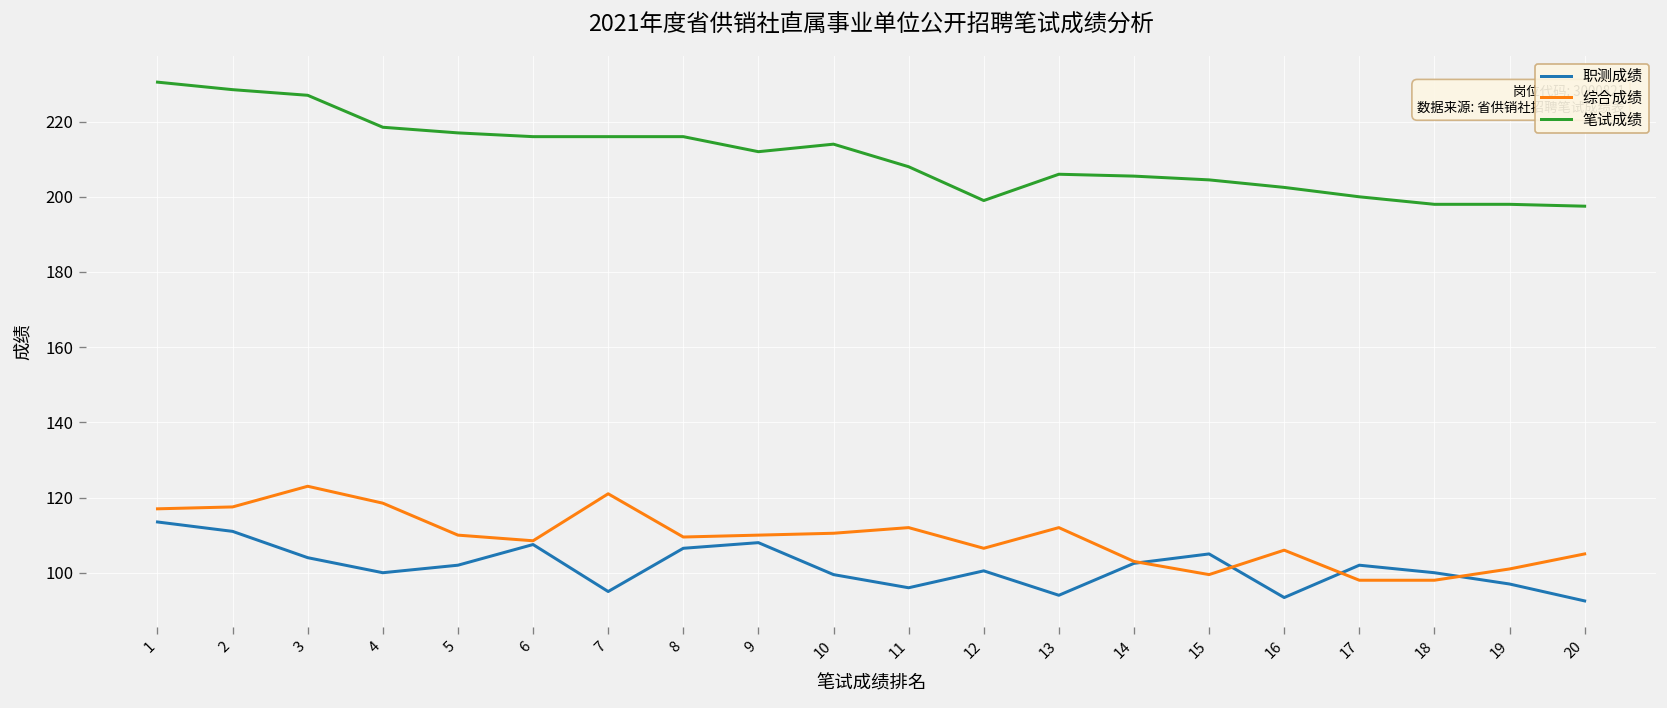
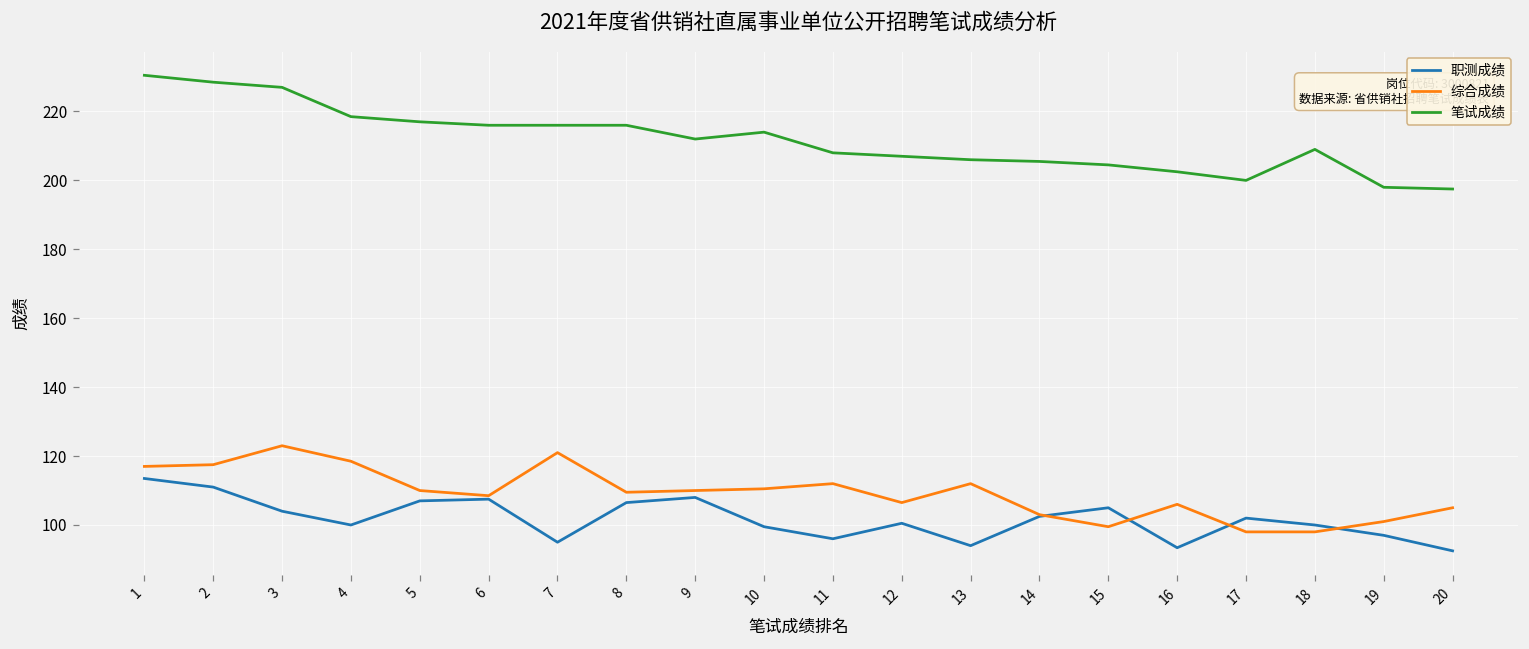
职测成绩, 5: 102 -> 107
笔试成绩, 12: 199 -> 207
笔试成绩, 18: 198 -> 209
